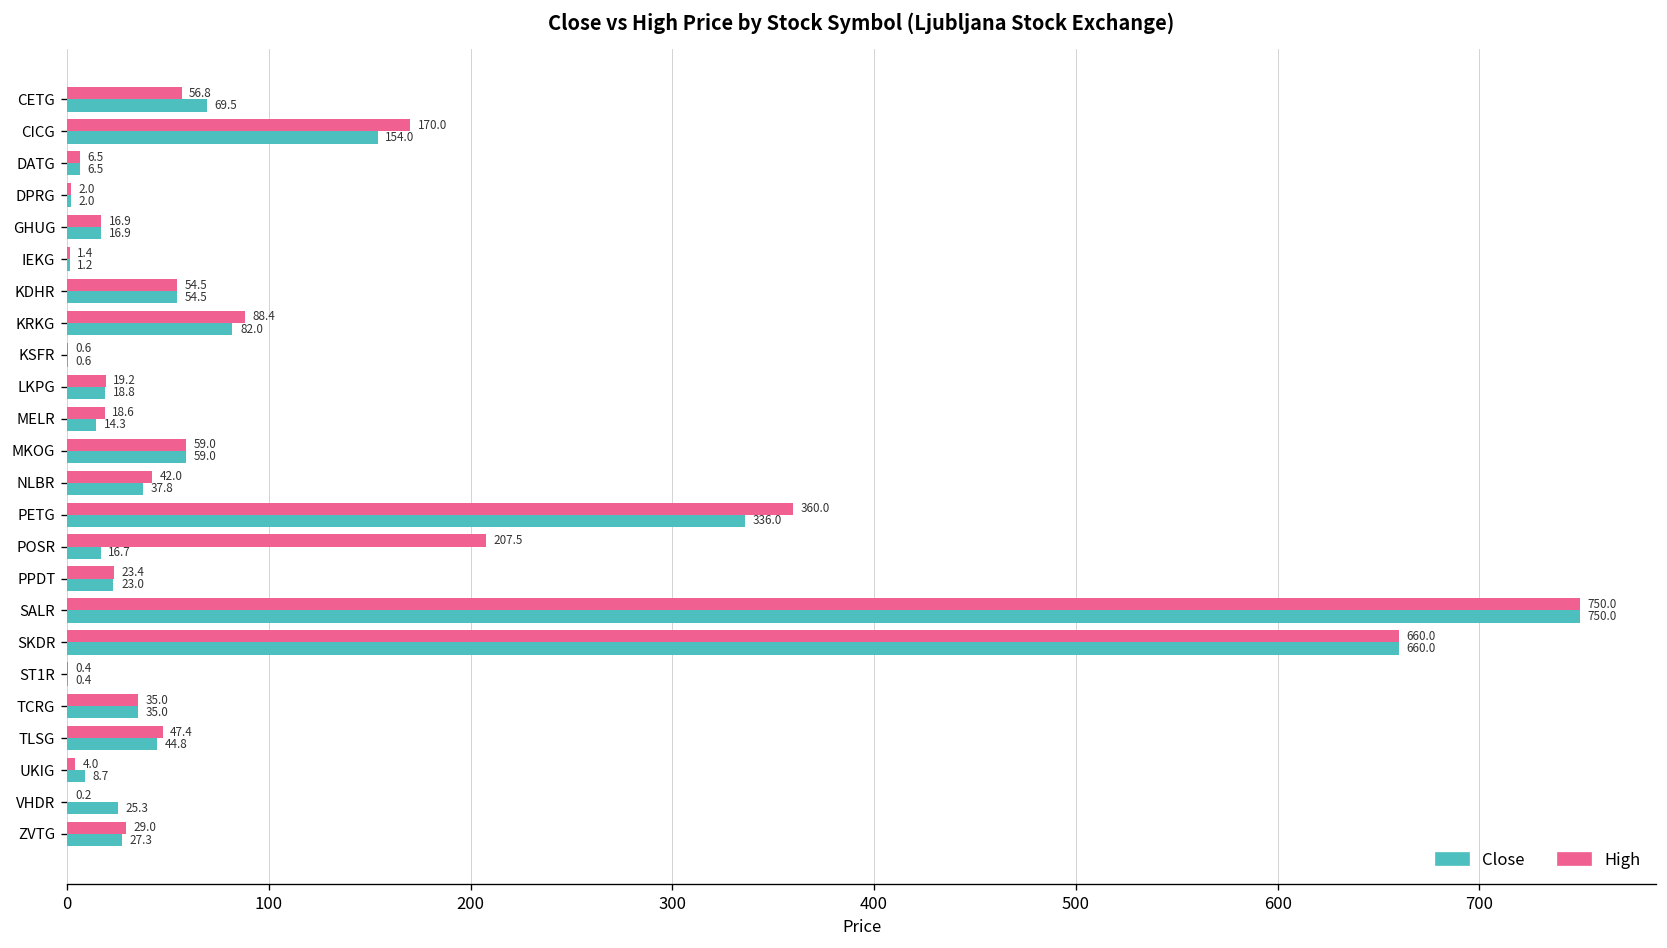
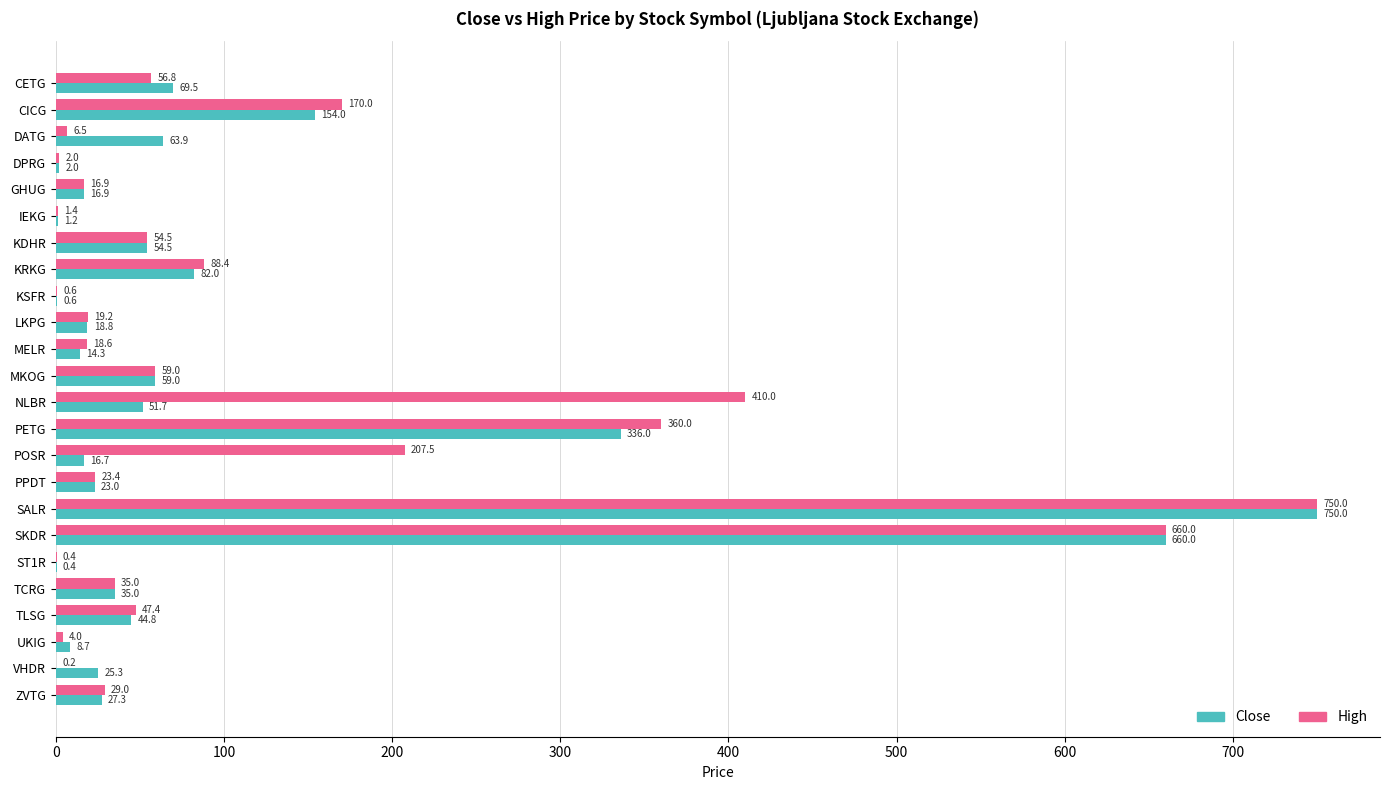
Close, DATG: 6.5 -> 63.9
High, NLBR: 42.0 -> 410.0
Close, NLBR: 37.8 -> 51.7
